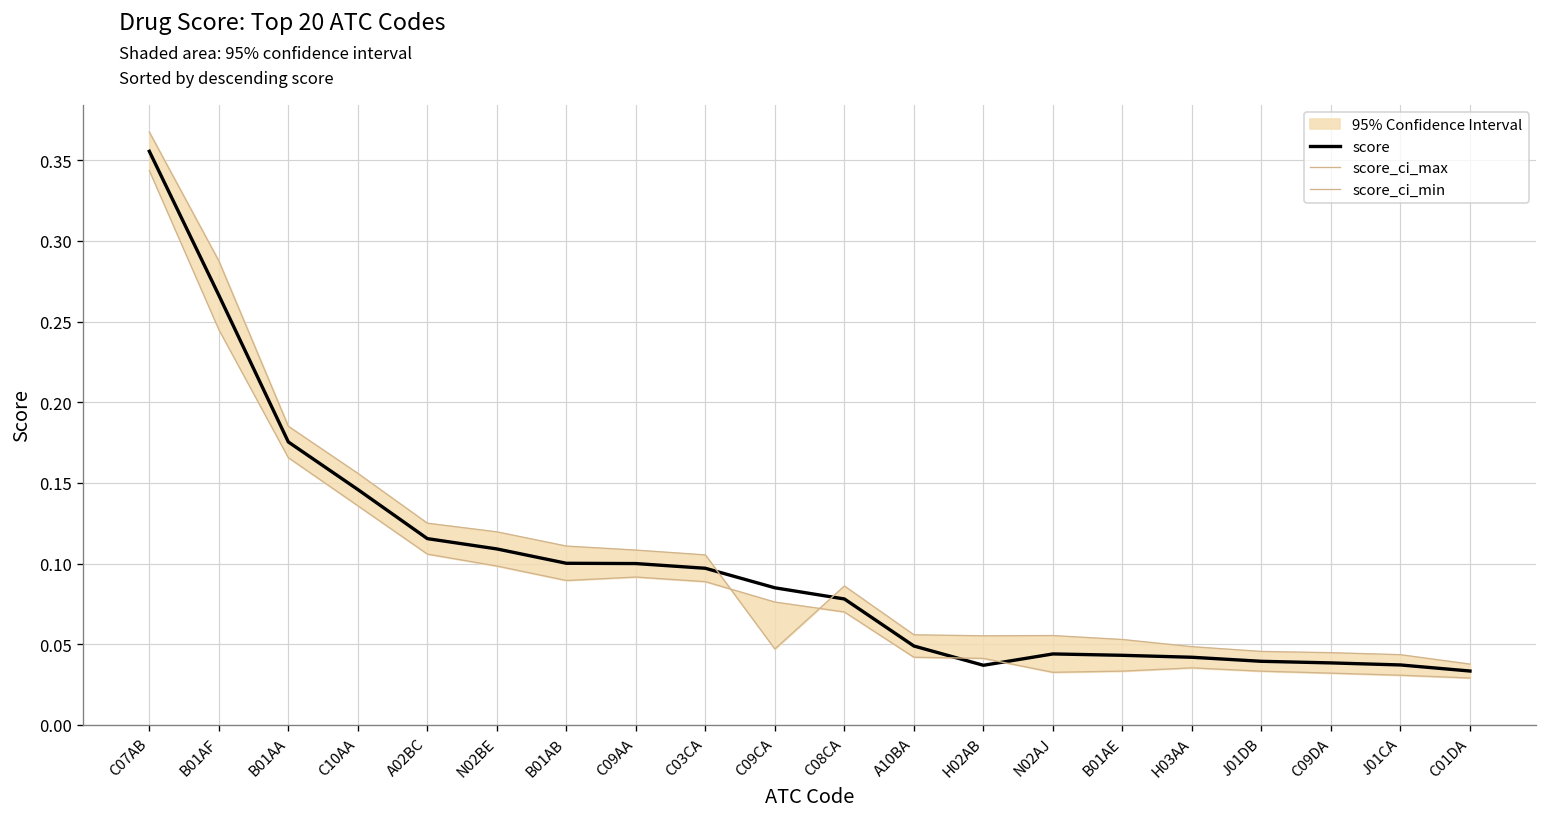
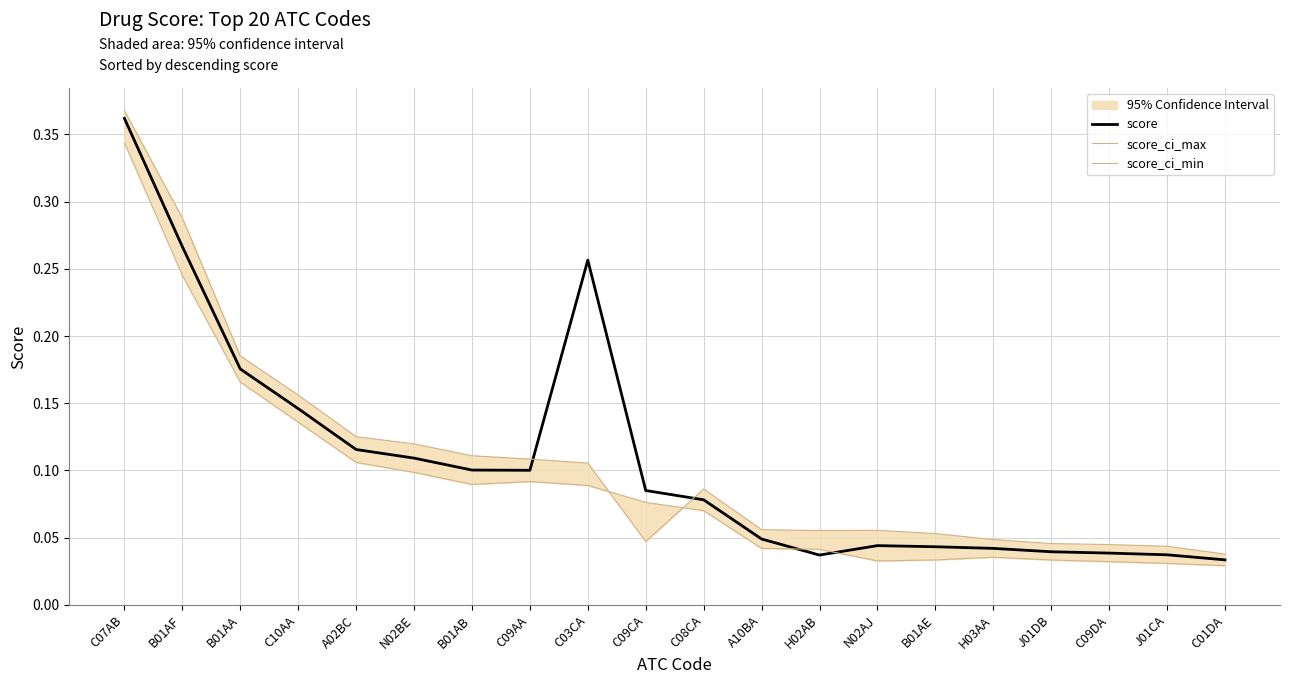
score, C07AB: 0.356 -> 0.362
score, C03CA: 0.097 -> 0.256
